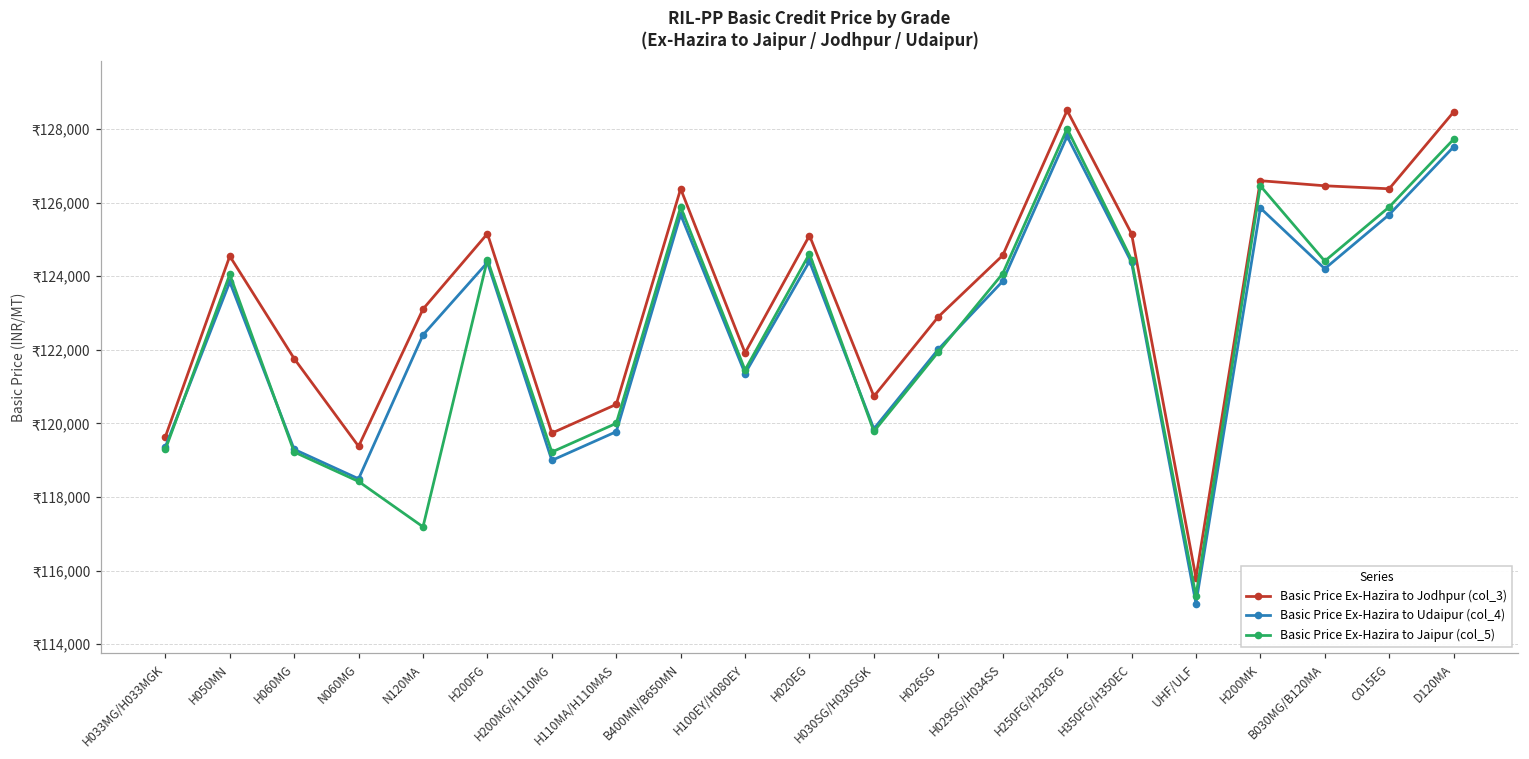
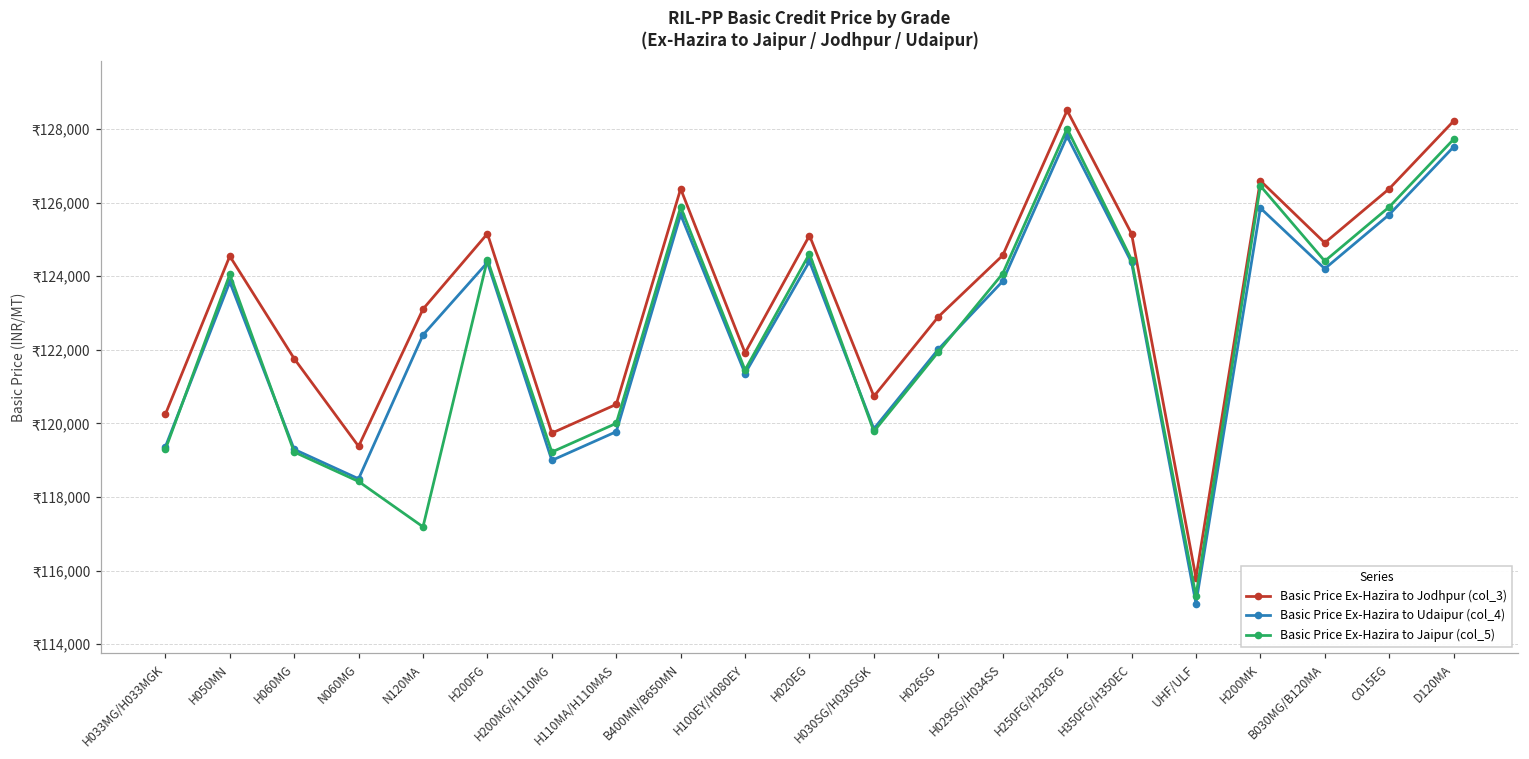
Basic Price Ex-Hazira to Jodhpur (col_3), H033MG/H033MGK: ₹119,600 -> ₹120,200
Basic Price Ex-Hazira to Jodhpur (col_3), B030MG/B120MA: ₹126,500 -> ₹124,900
Basic Price Ex-Hazira to Jodhpur (col_3), D120MA: ₹128,500 -> ₹128,200
